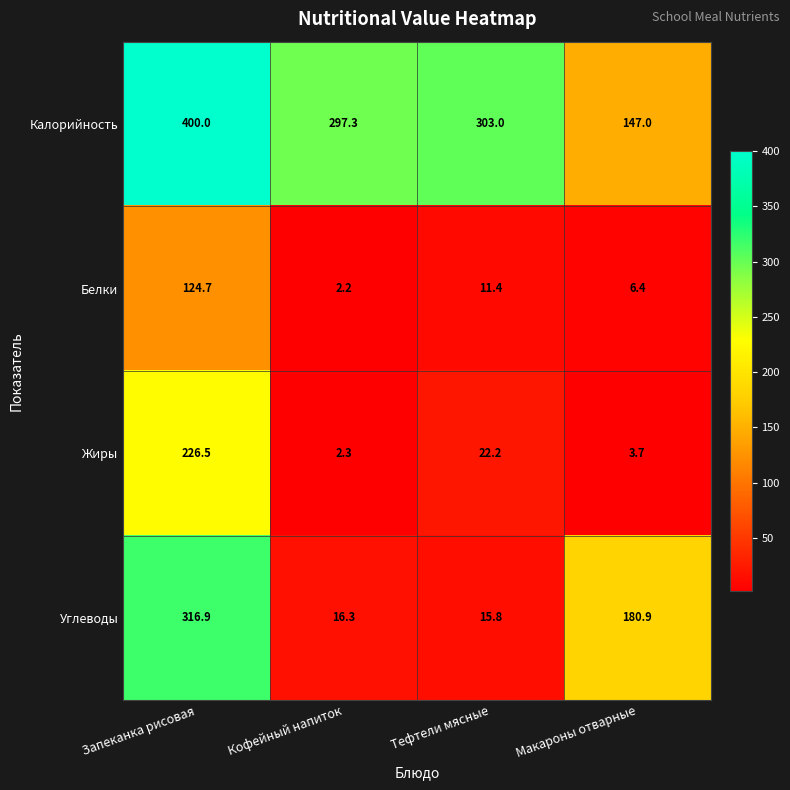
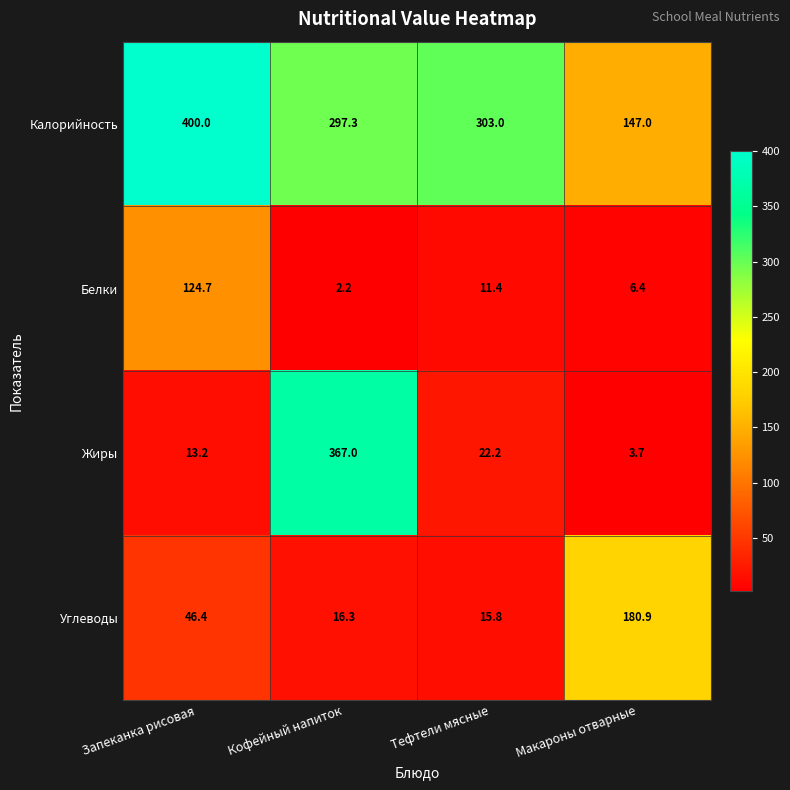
Жиры, Запеканка рисовая: 226.5 -> 13.2
Жиры, Кофейный напиток: 2.3 -> 367.0
Углеводы, Запеканка рисовая: 316.9 -> 46.4
